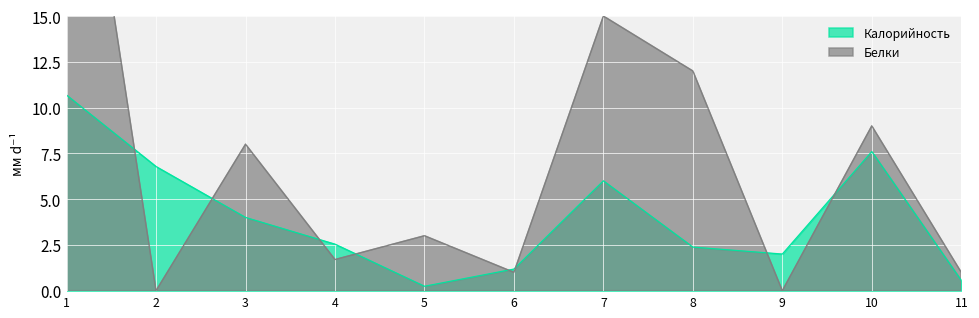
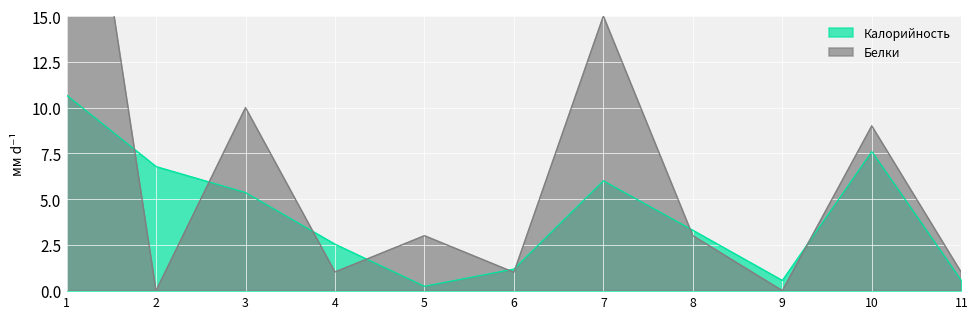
Калорийность, 3: 4.0 -> 5.4
Белки, 3: 8 -> 10
Белки, 4: 1.7 -> 1.0
Калорийность, 8: 2.4 -> 3.3
Белки, 8: 12 -> 3
Калорийность, 9: 2.0 -> 0.6
